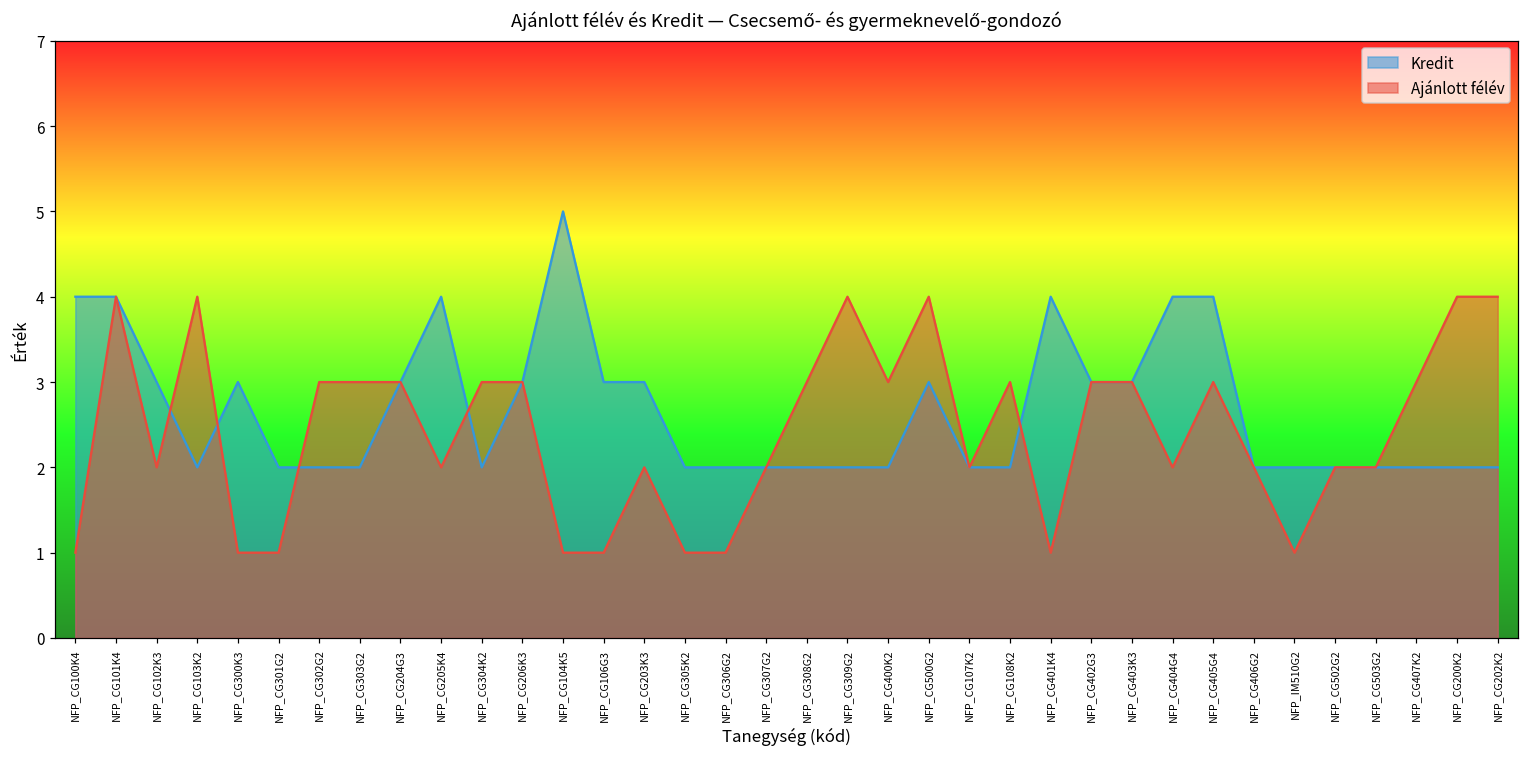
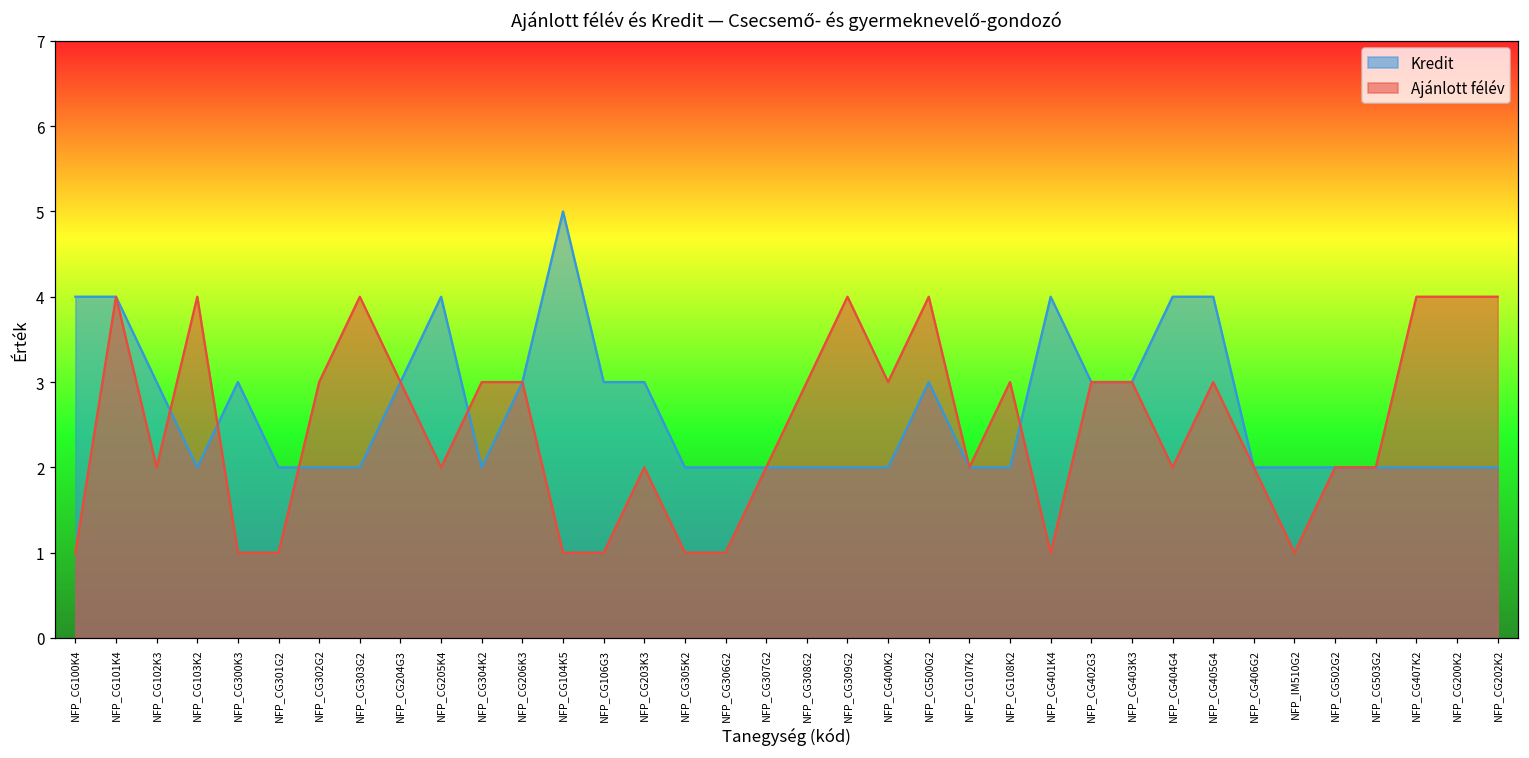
Ajánlott félév, NFP_CG303G2: 3 -> 4
Ajánlott félév, NFP_CG407K2: 3 -> 4
